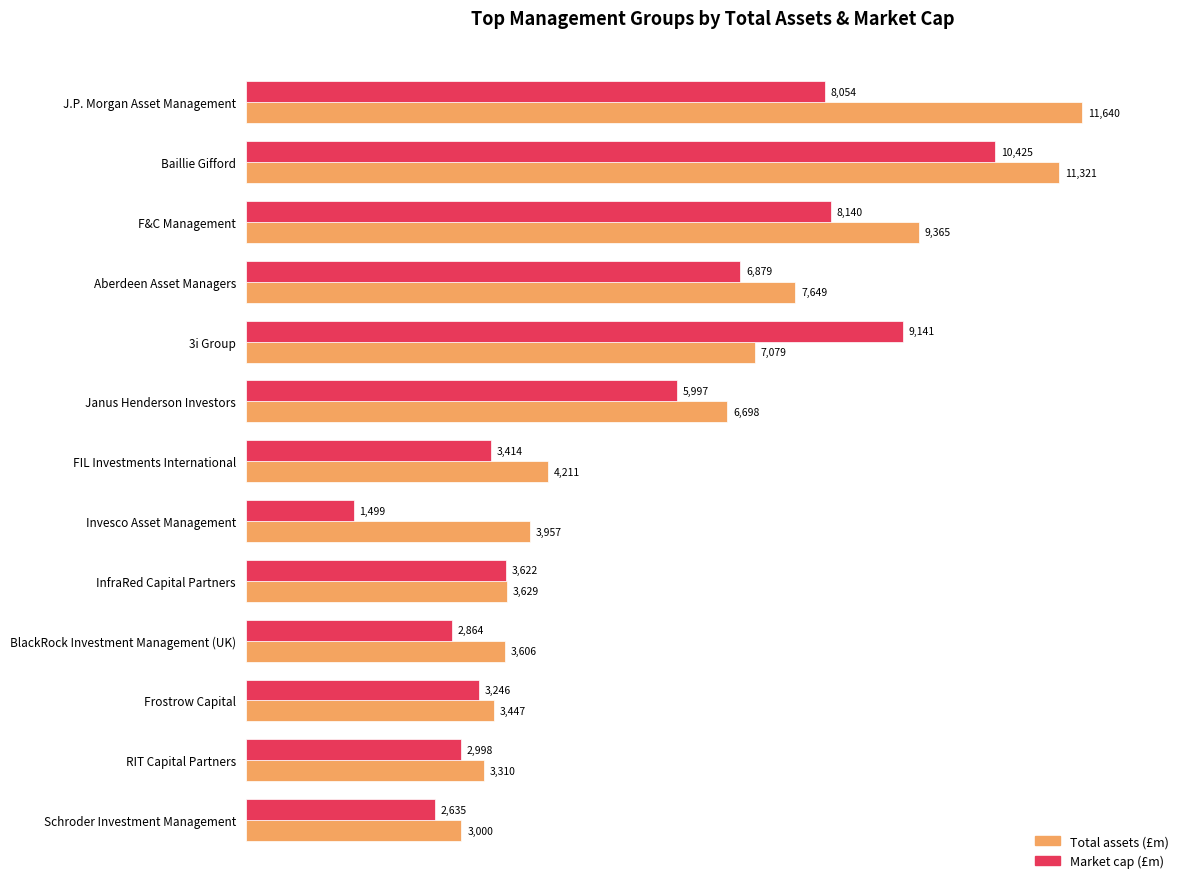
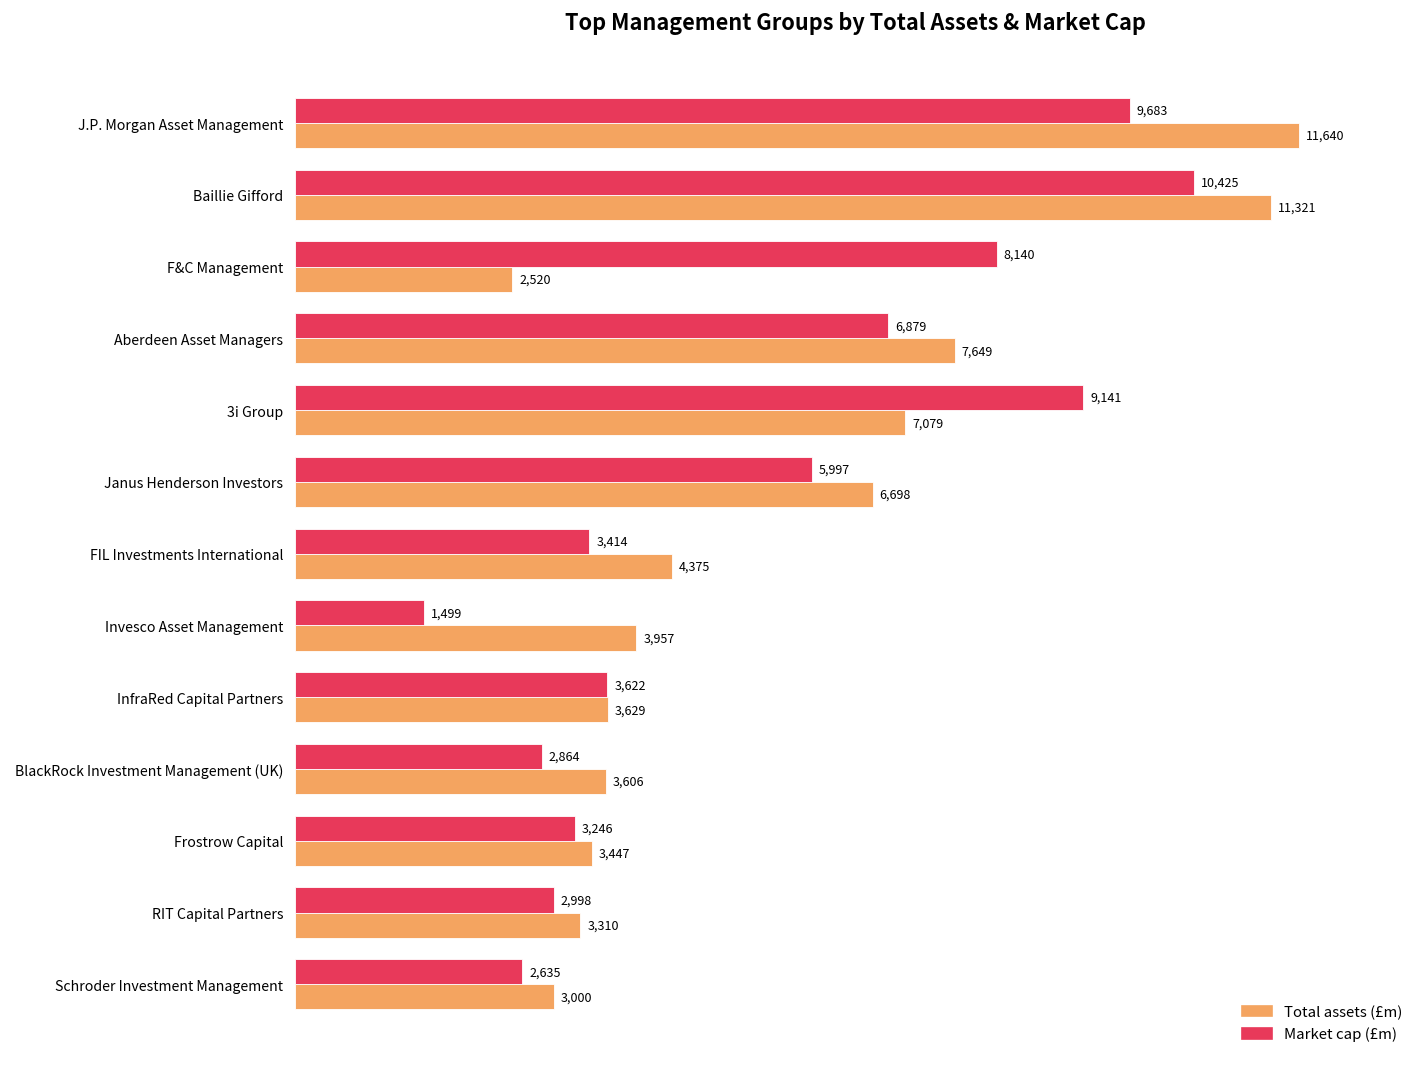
Market cap (£m), J.P. Morgan Asset Management: 8,054 -> 9,683
Total assets (£m), F&C Management: 9,365 -> 2,520
Total assets (£m), FIL Investments International: 4,211 -> 4,375
